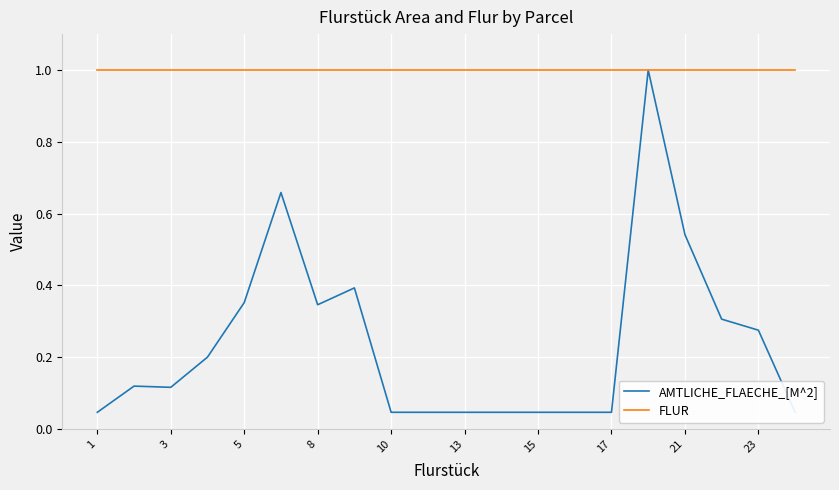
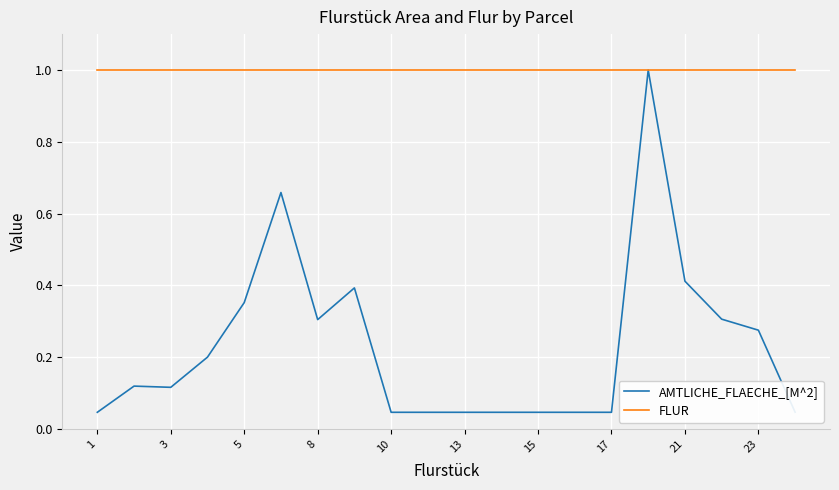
AMTLICHE_FLAECHE_[M^2], 8: 0.35 -> 0.30
AMTLICHE_FLAECHE_[M^2], 21: 0.54 -> 0.41
